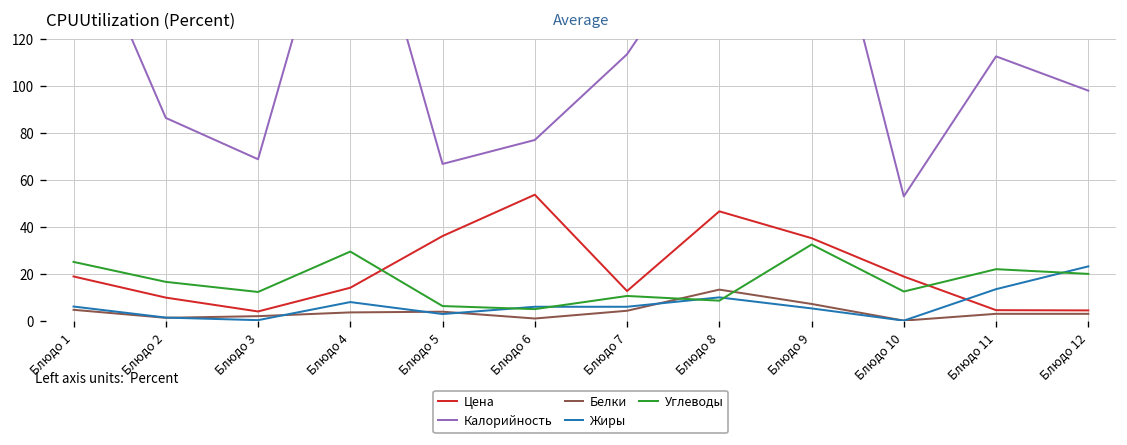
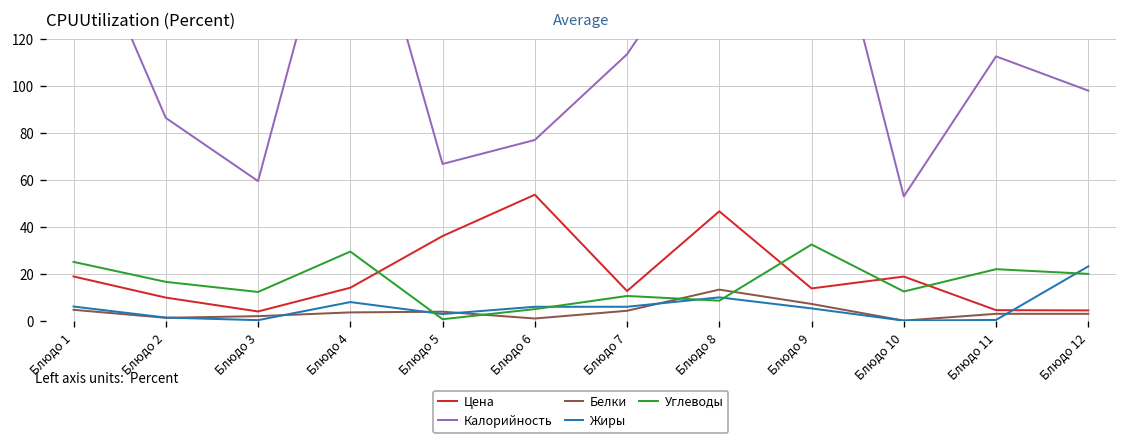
Калорийность, Блюдо 3: 69 -> 60
Углеводы, Блюдо 5: 6 -> 1
Цена, Блюдо 9: 35 -> 14
Жиры, Блюдо 11: 14 -> 0
